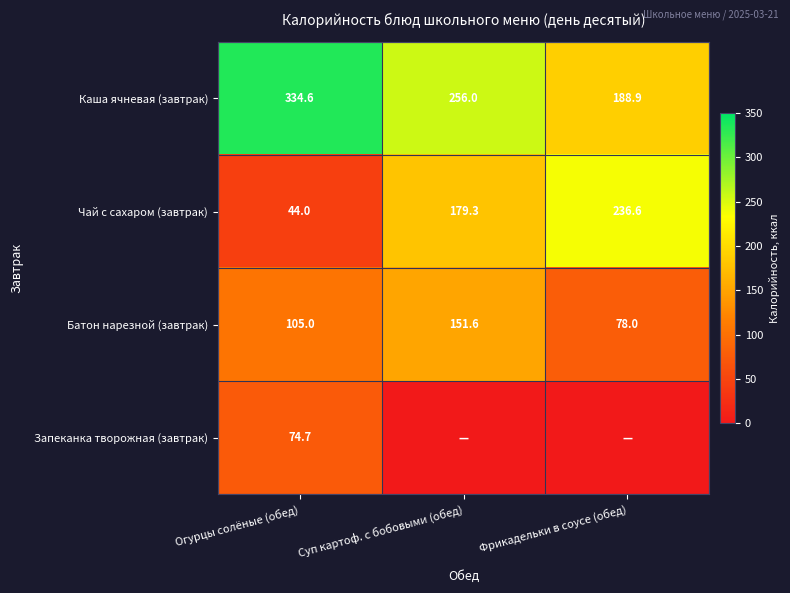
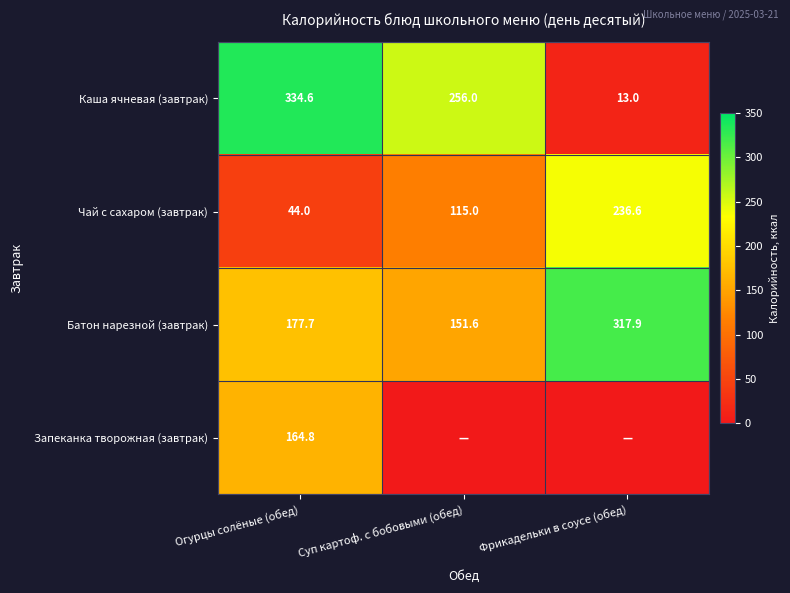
Каша ячневая (завтрак), Фрикадельки в соусе (обед): 188.9 -> 13.0
Чай с сахаром (завтрак), Суп картоф. с бобовыми (обед): 179.3 -> 115.0
Батон нарезной (завтрак), Огурцы солёные (обед): 105.0 -> 177.7
Батон нарезной (завтрак), Фрикадельки в соусе (обед): 78.0 -> 317.9
Запеканка творожная (завтрак), Огурцы солёные (обед): 74.7 -> 164.8
